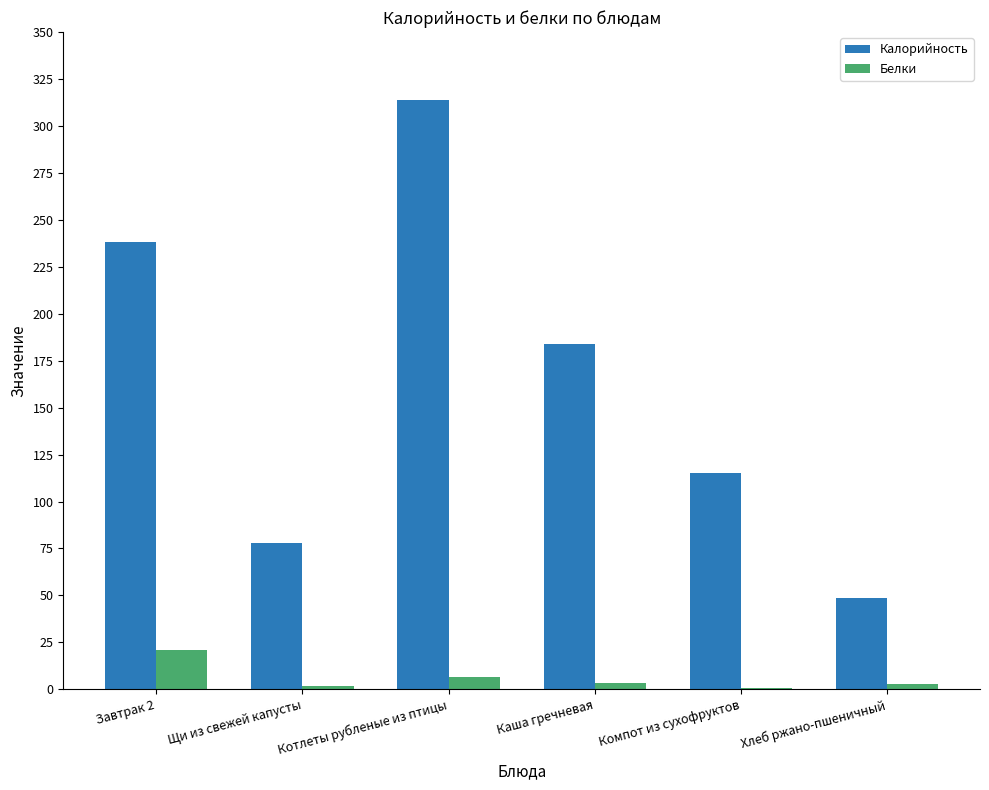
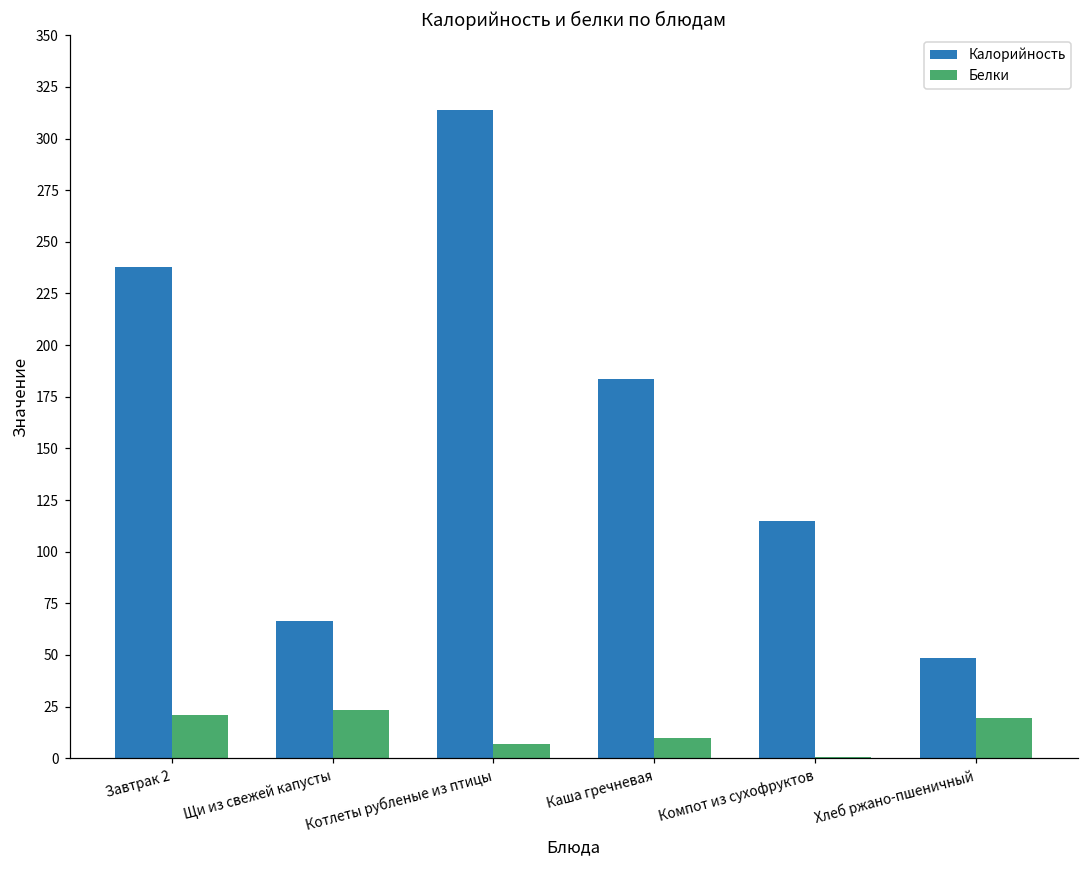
Калорийность, Щи из свежей капусты: 78 -> 67
Белки, Щи из свежей капусты: 2 -> 23
Белки, Каша гречневая: 4 -> 10
Белки, Хлеб ржано-пшеничный: 3 -> 20
